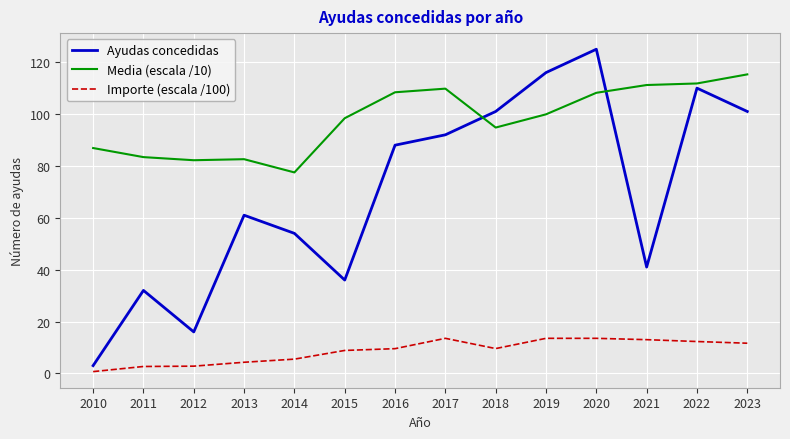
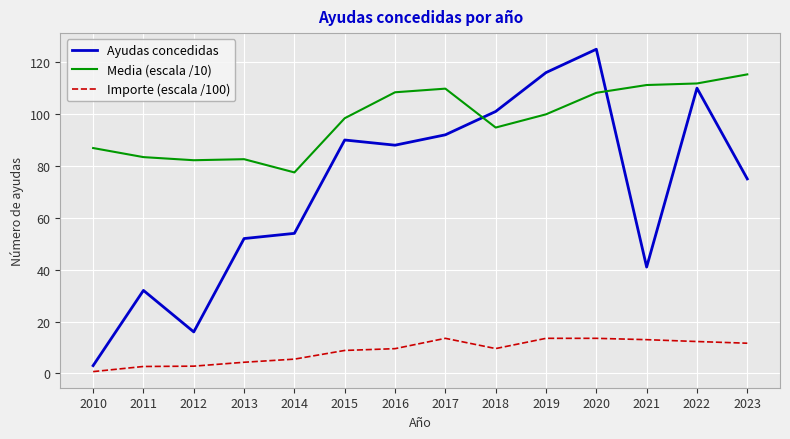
Ayudas concedidas, 2013: 61 -> 52
Ayudas concedidas, 2015: 36 -> 90
Ayudas concedidas, 2023: 101 -> 75
